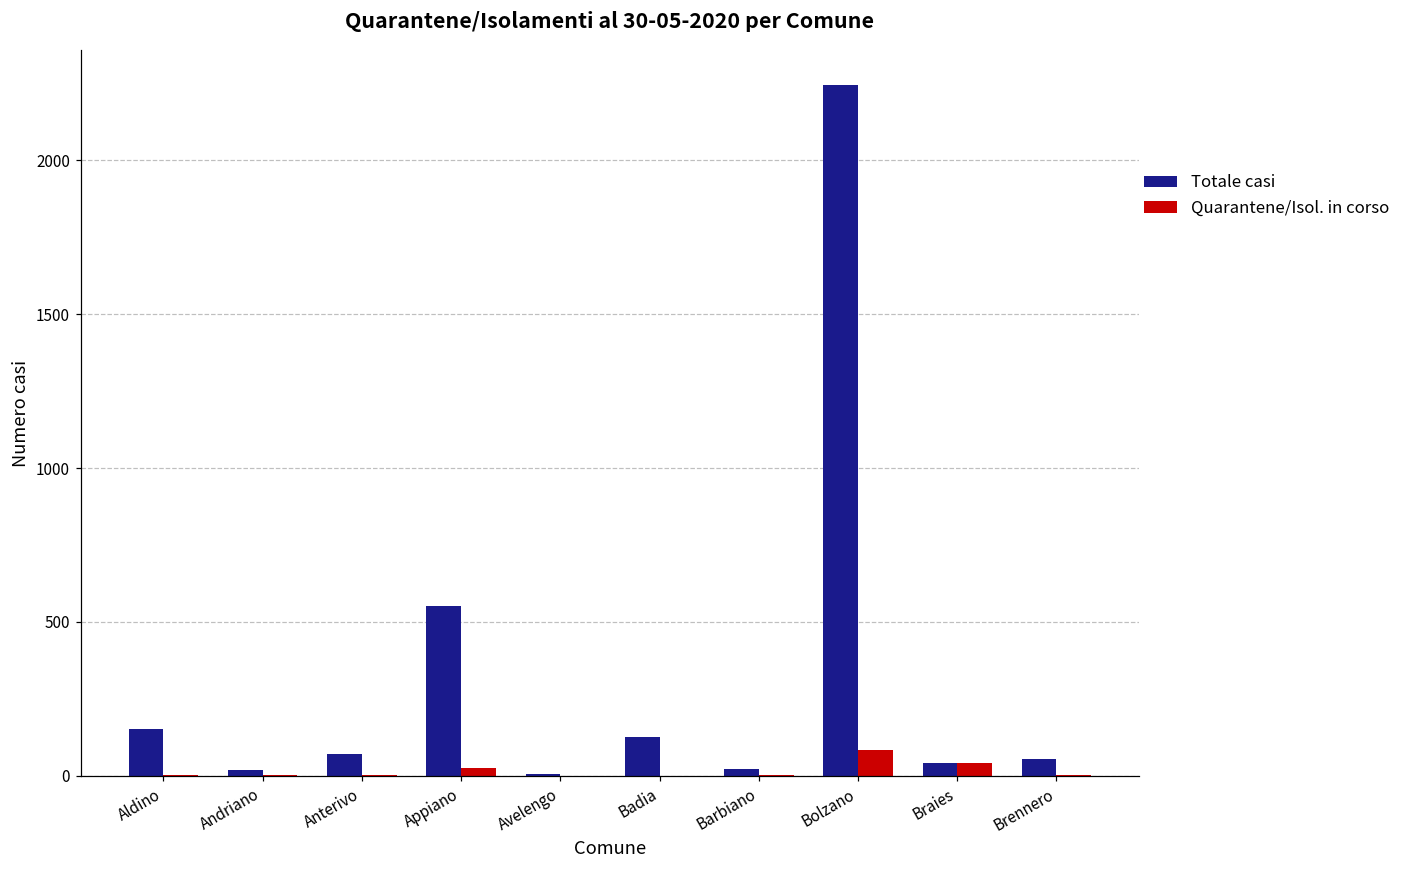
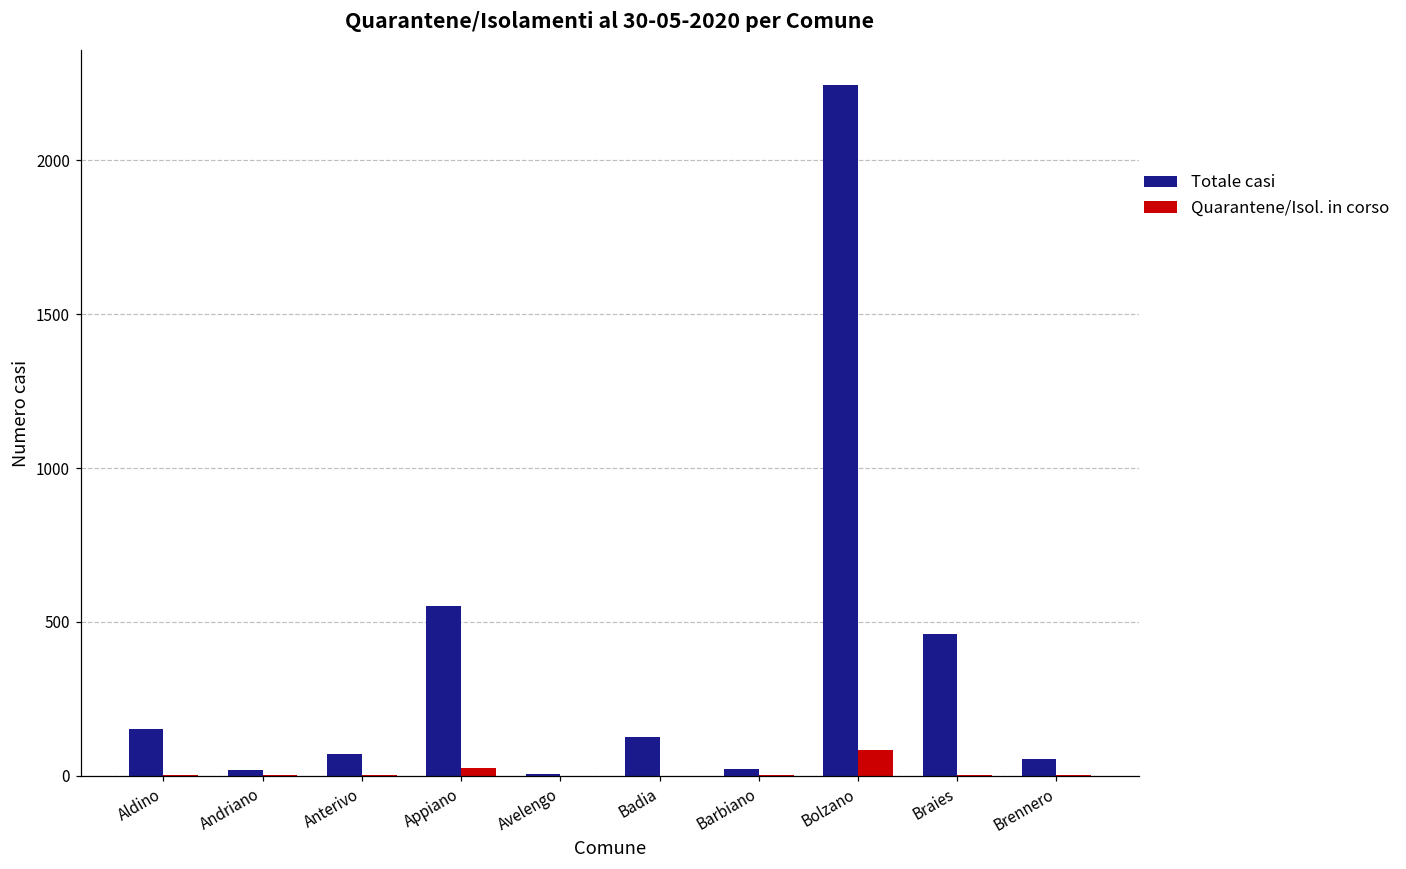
Totale casi, Braies: 40 -> 460
Quarantene/Isol. in corso, Braies: 40 -> 0
